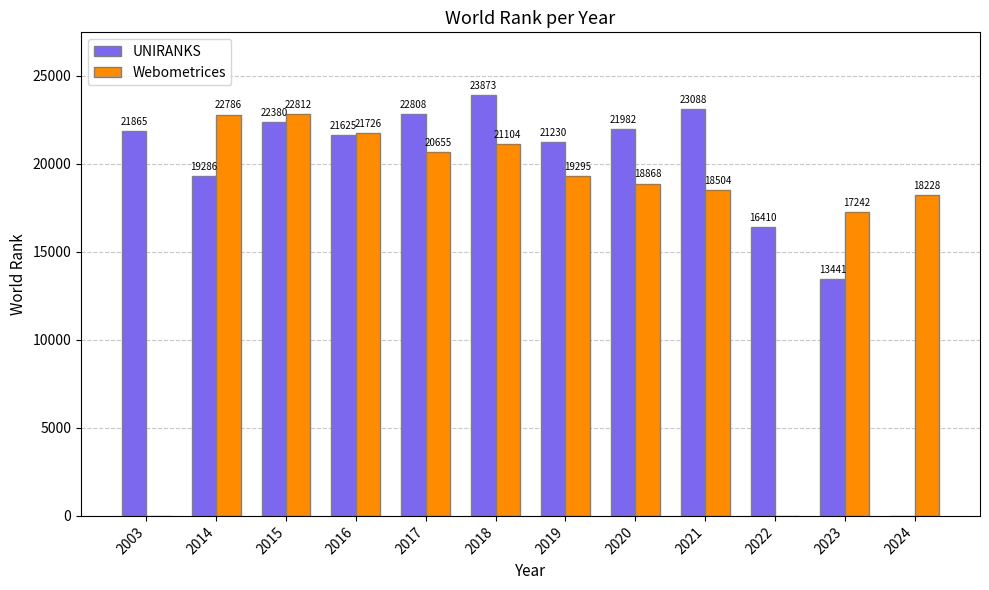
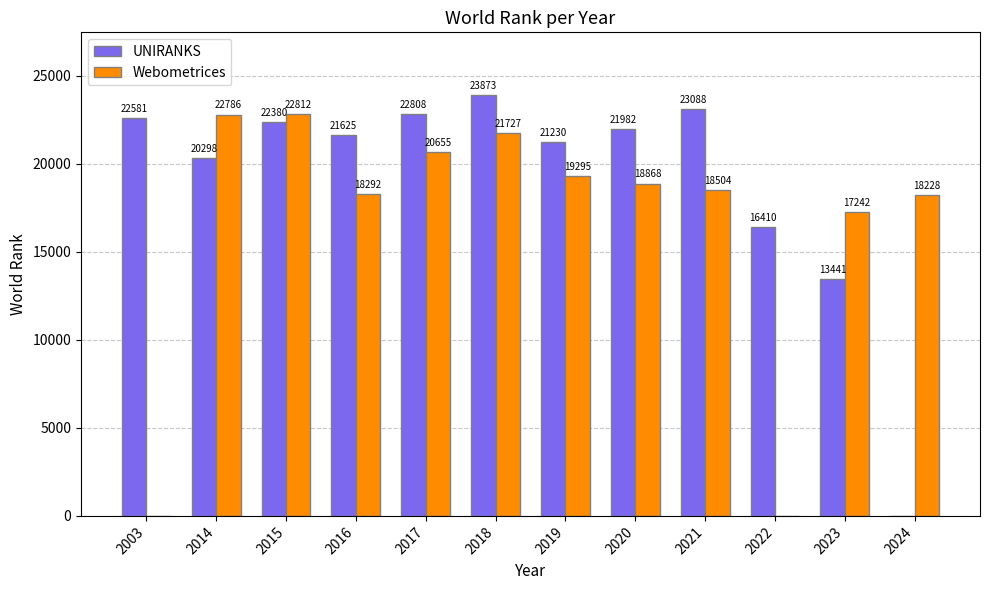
UNIRANKS, 2003: 21865 -> 22581
UNIRANKS, 2014: 19286 -> 20298
Webometrices, 2016: 21726 -> 18292
Webometrices, 2018: 21104 -> 21727
